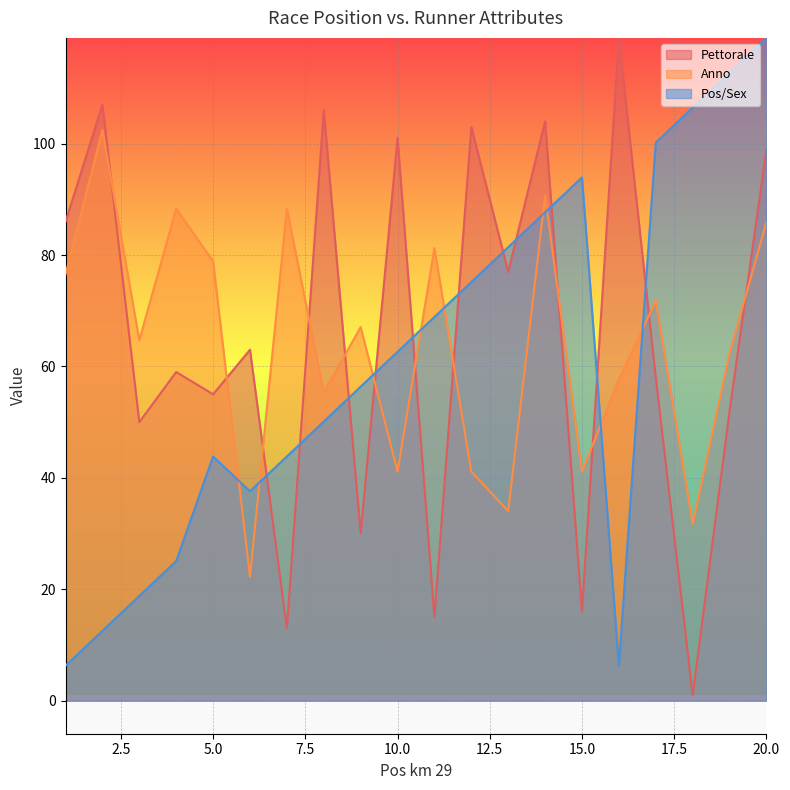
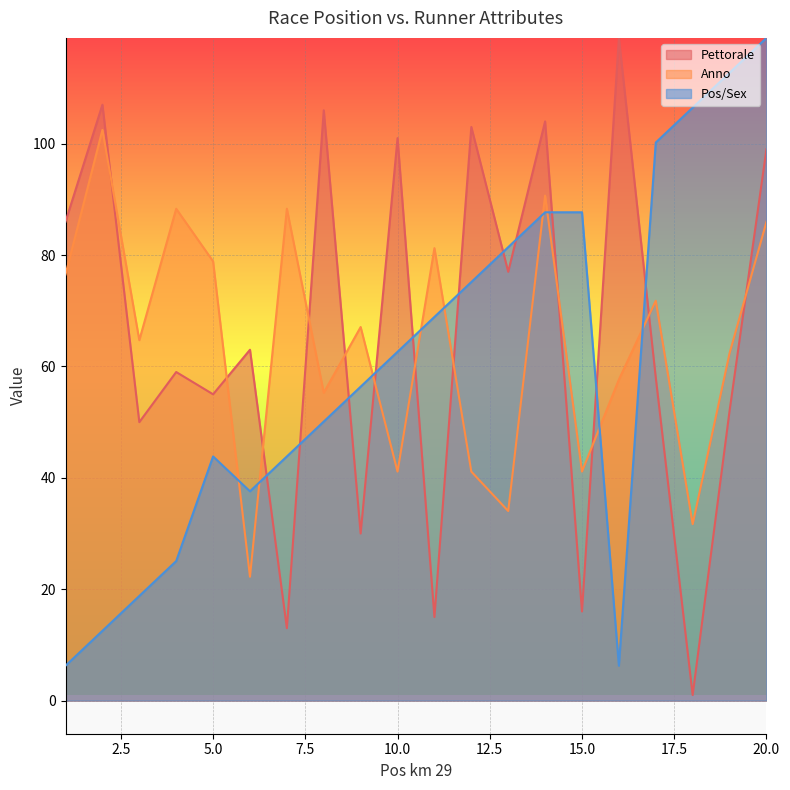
Pos/Sex, 15.0: 94 -> 88
